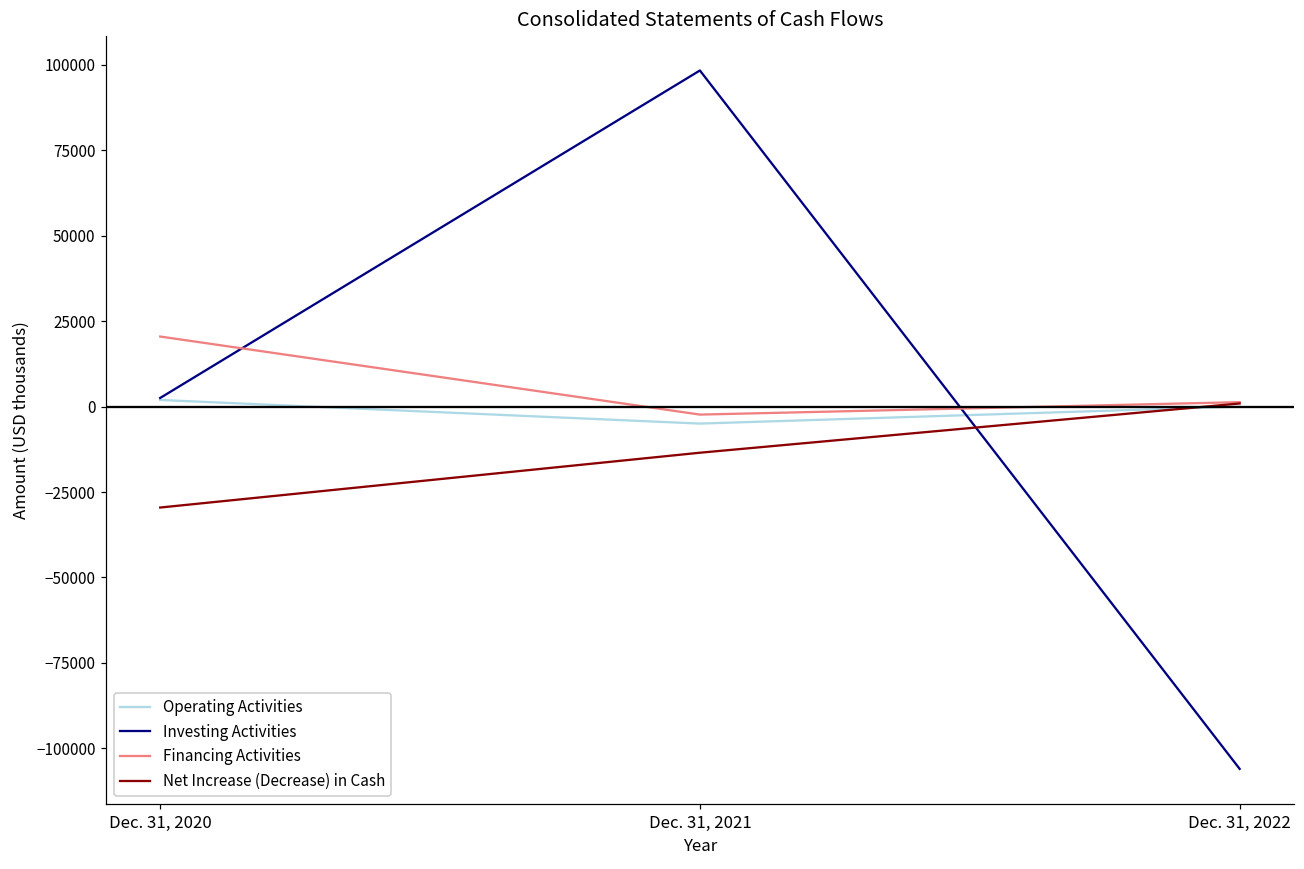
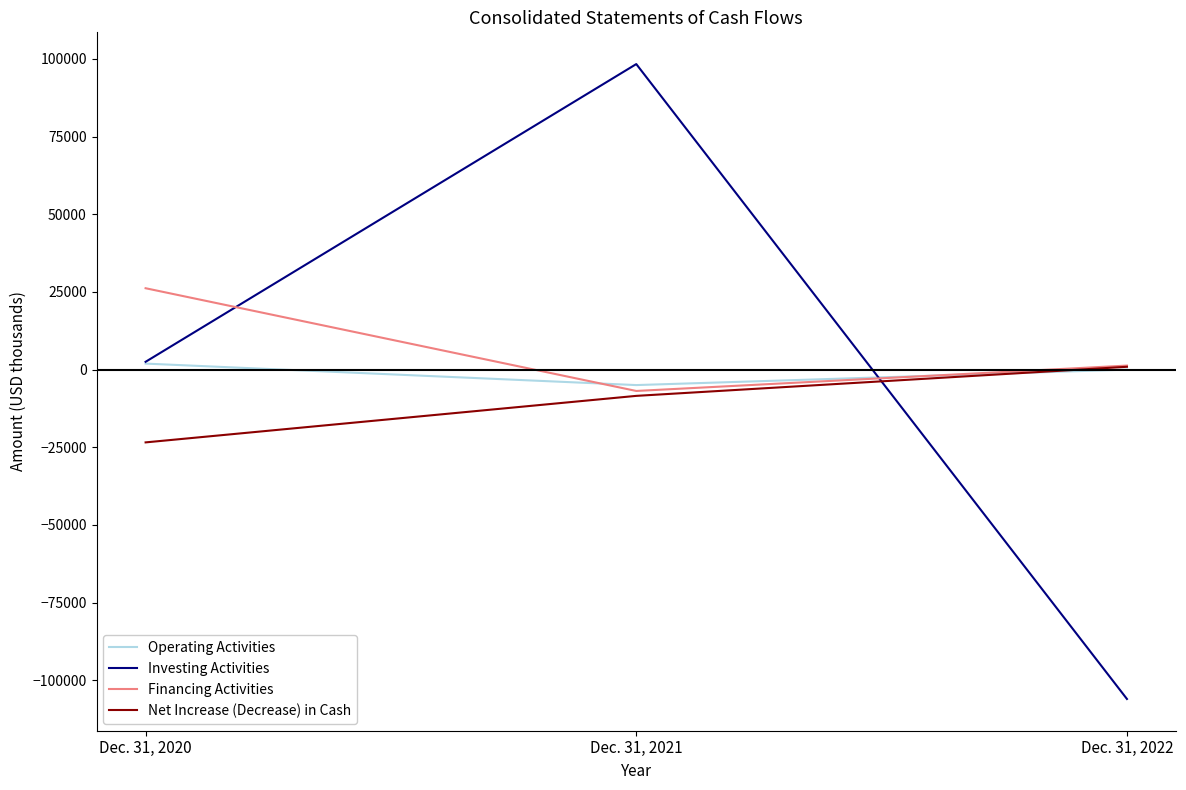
Financing Activities, Dec. 31, 2020: 20000 -> 26000
Net Increase (Decrease) in Cash, Dec. 31, 2020: -30000 -> -23000
Financing Activities, Dec. 31, 2021: -2000 -> -7000
Net Increase (Decrease) in Cash, Dec. 31, 2021: -14000 -> -8000
